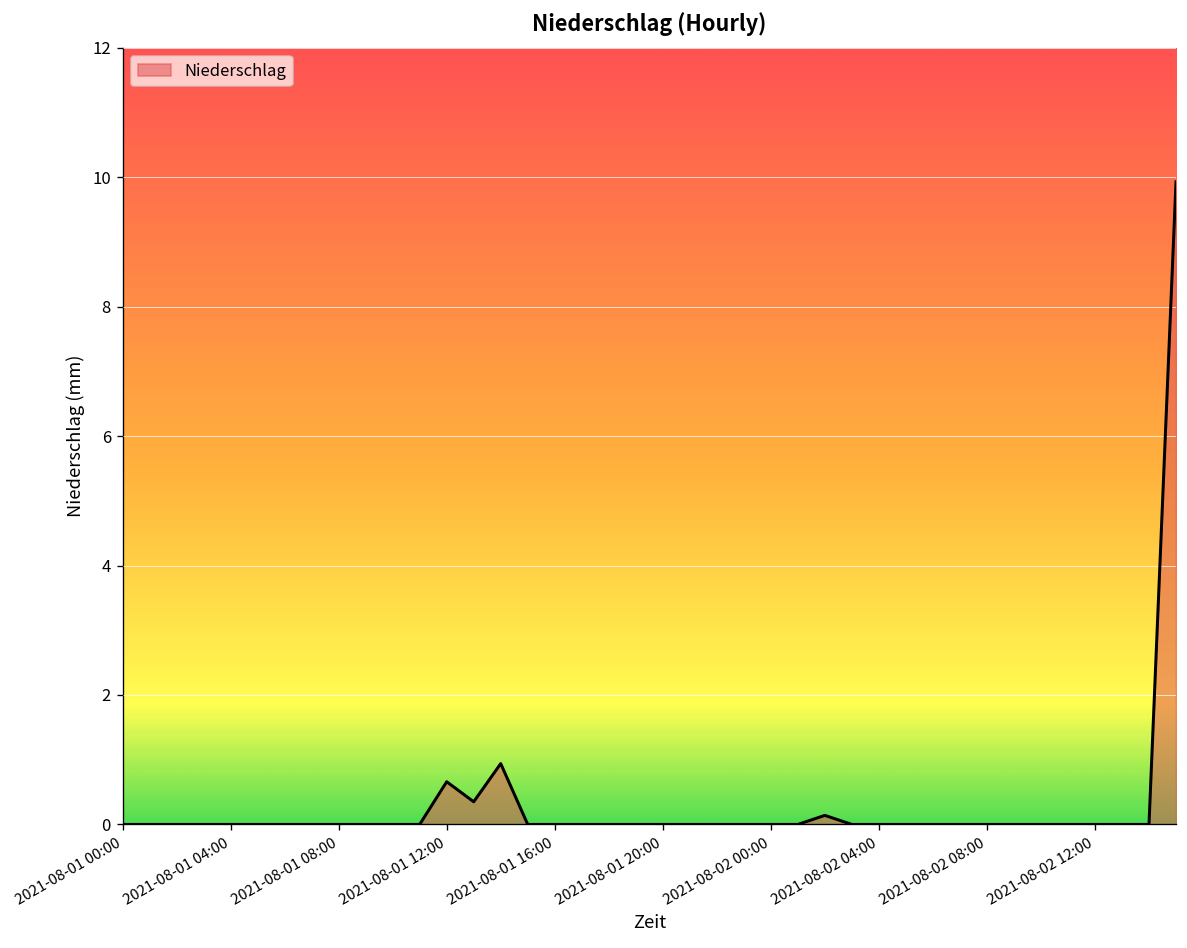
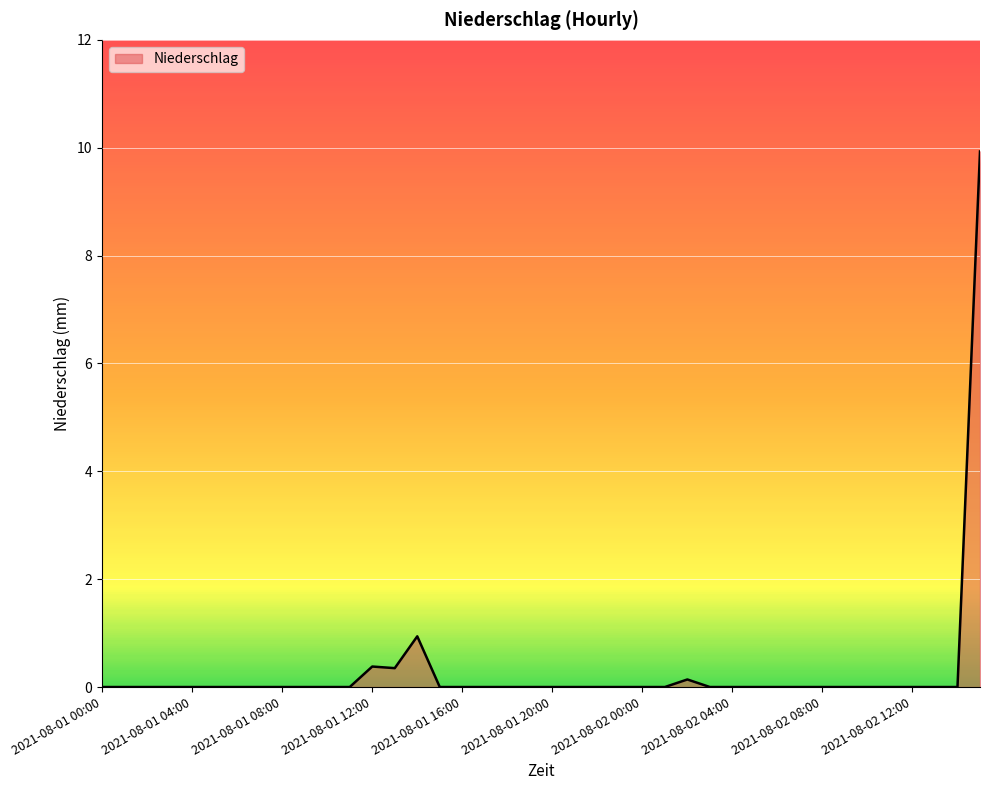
2021-08-01 12:00: 0.7 -> 0.4
